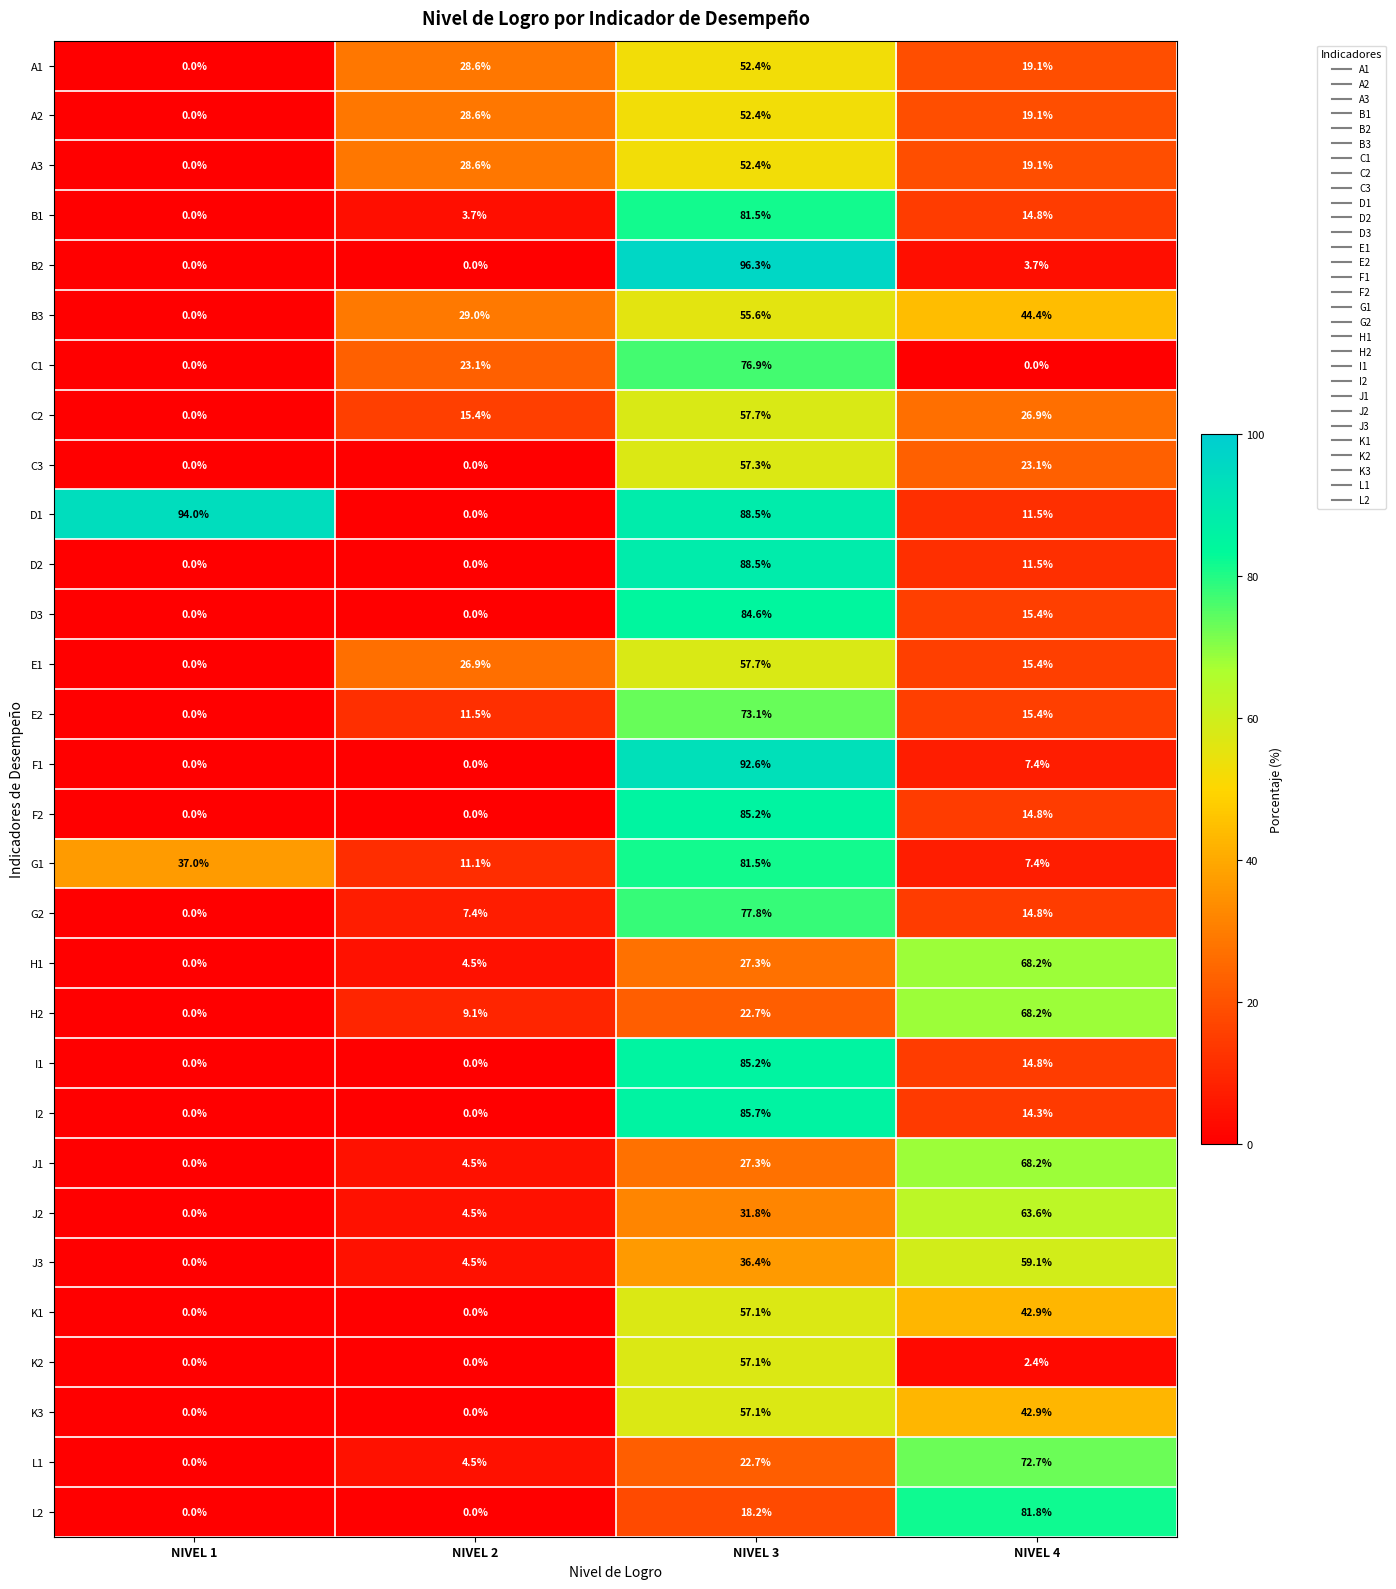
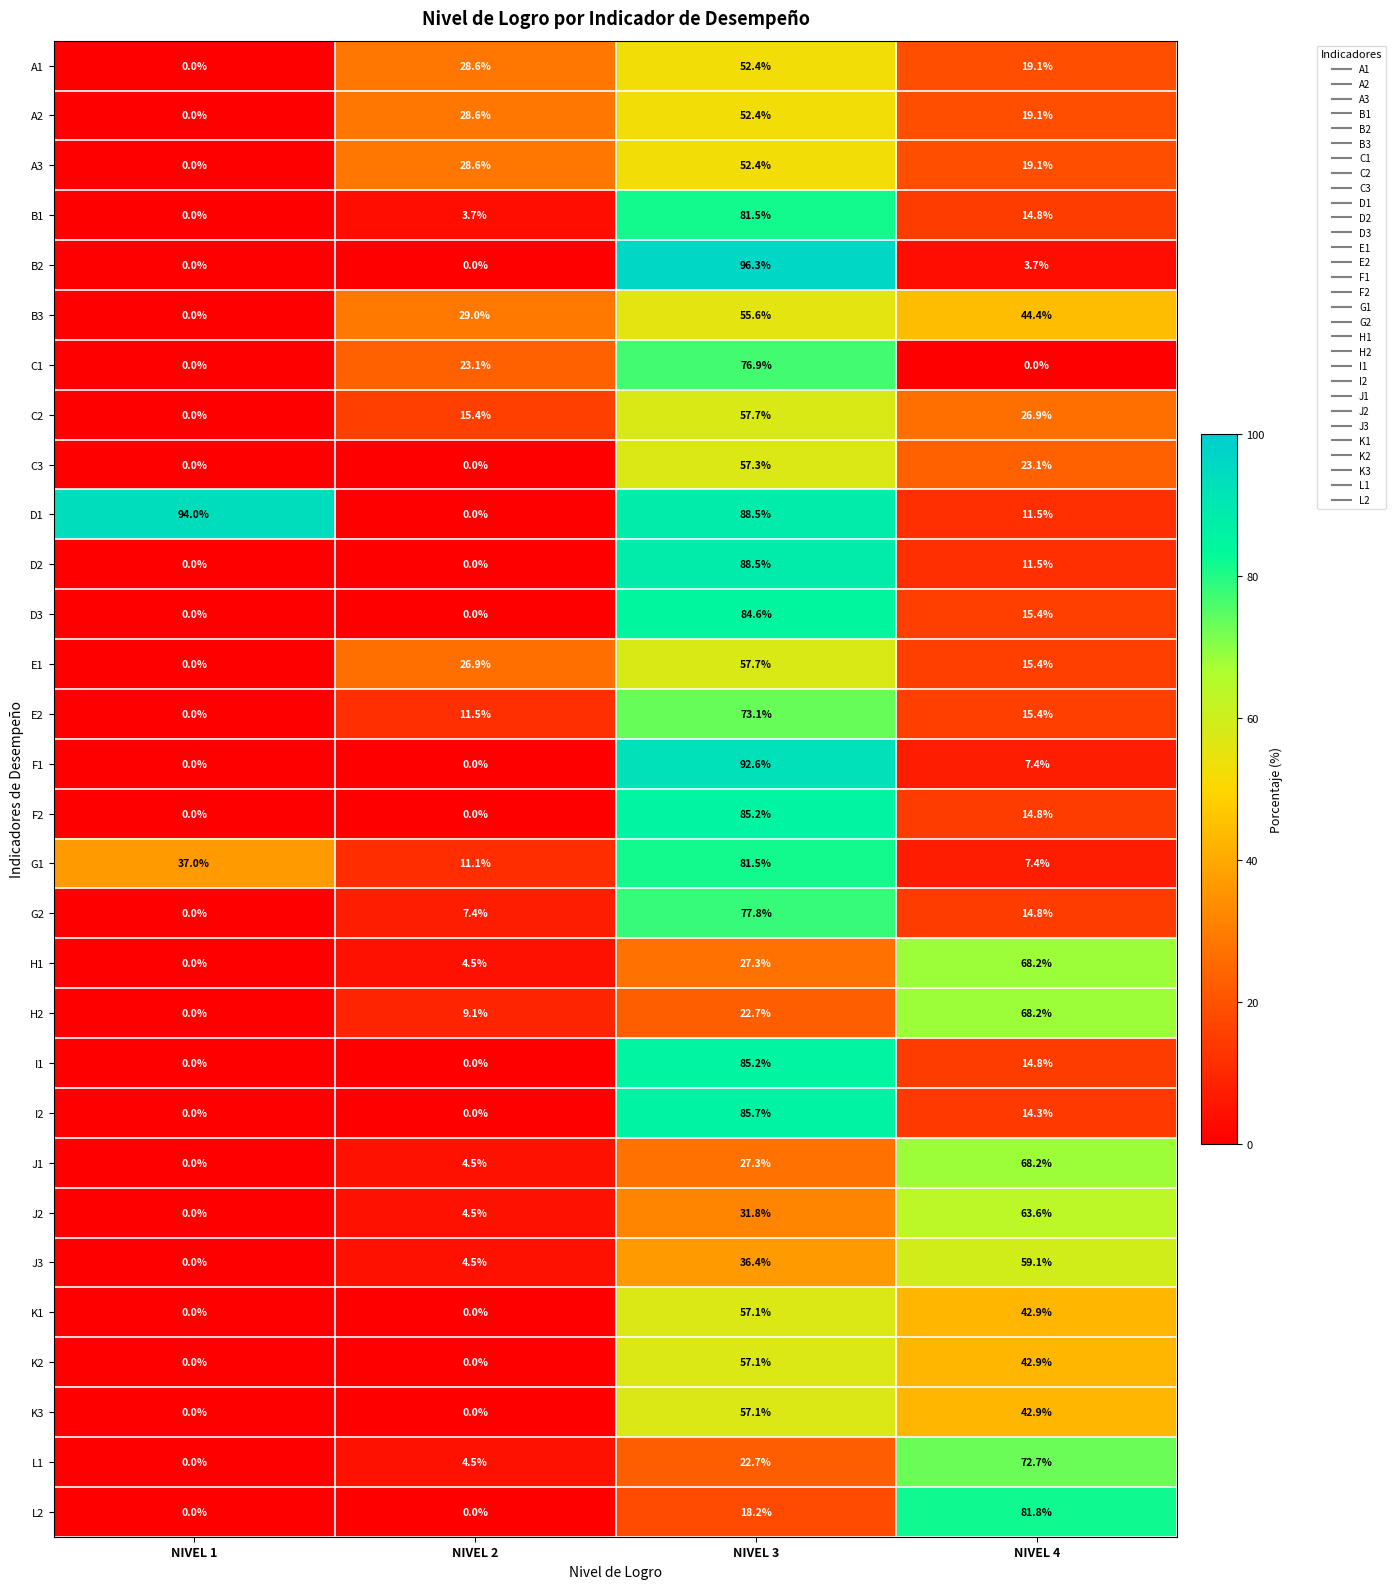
K2, NIVEL 4: 2.4% -> 42.9%
